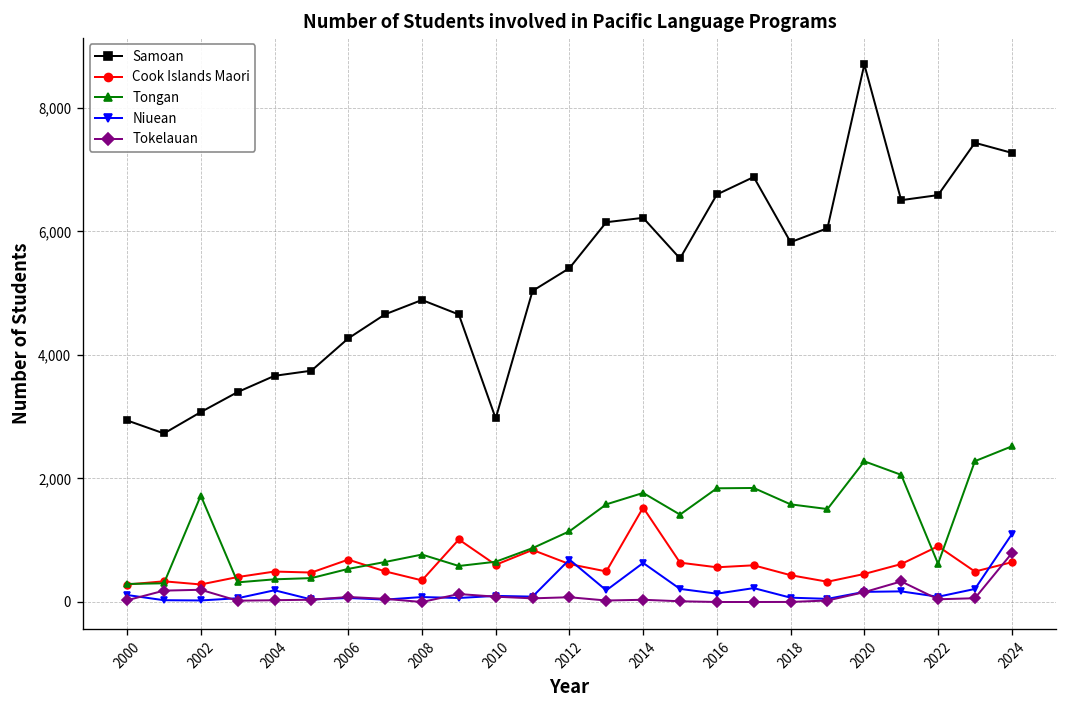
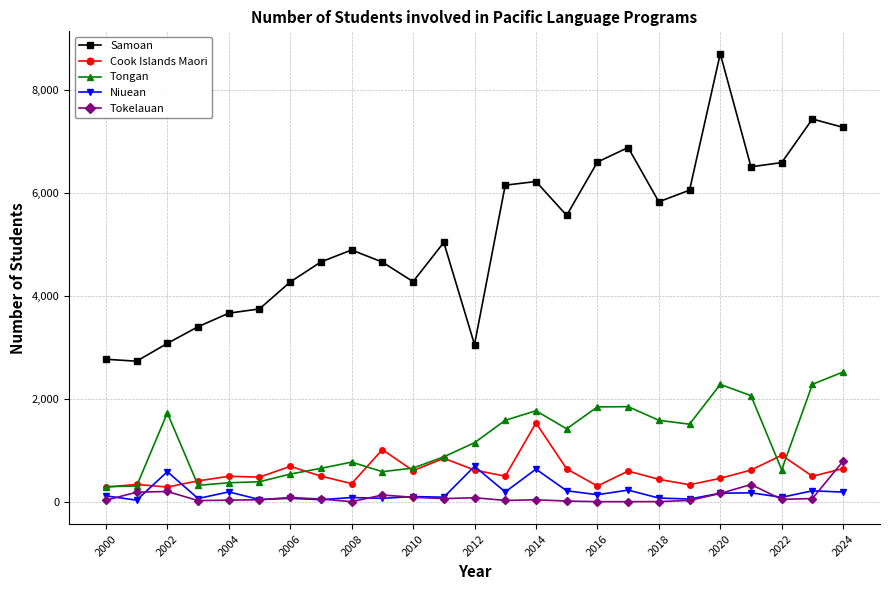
Samoan, 2000: 2,900 -> 2,800
Niuean, 2002: 0 -> 600
Samoan, 2010: 3,000 -> 4,300
Samoan, 2012: 5,400 -> 3,100
Cook Islands Maori, 2016: 600 -> 300
Niuean, 2024: 1,100 -> 200
